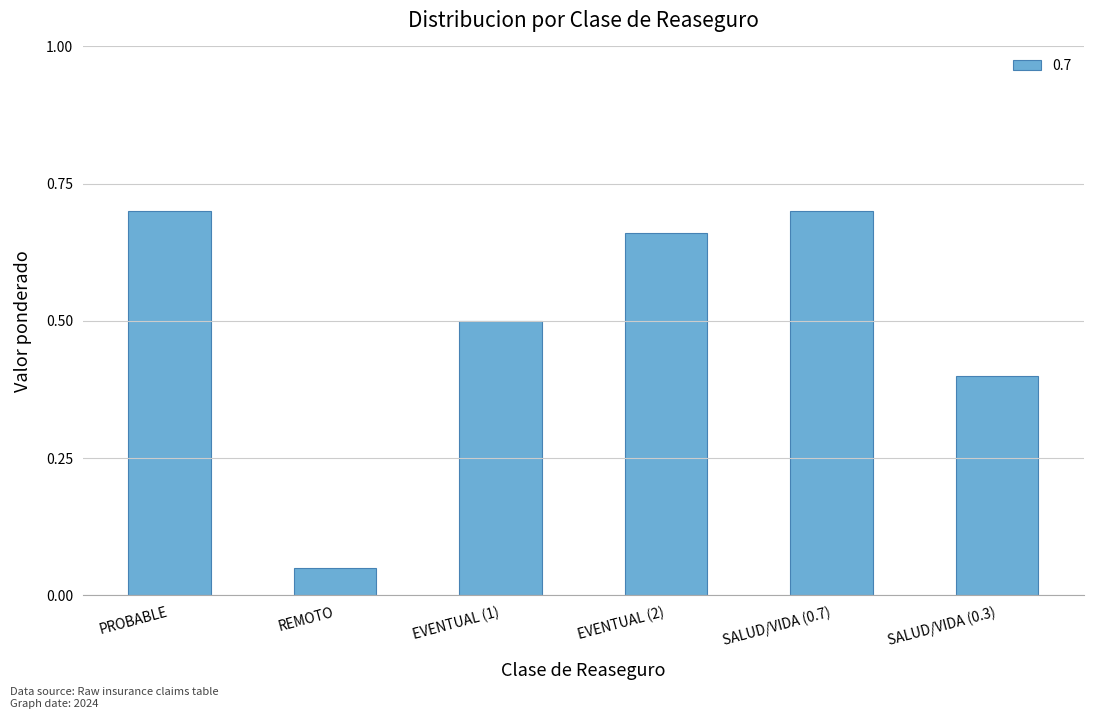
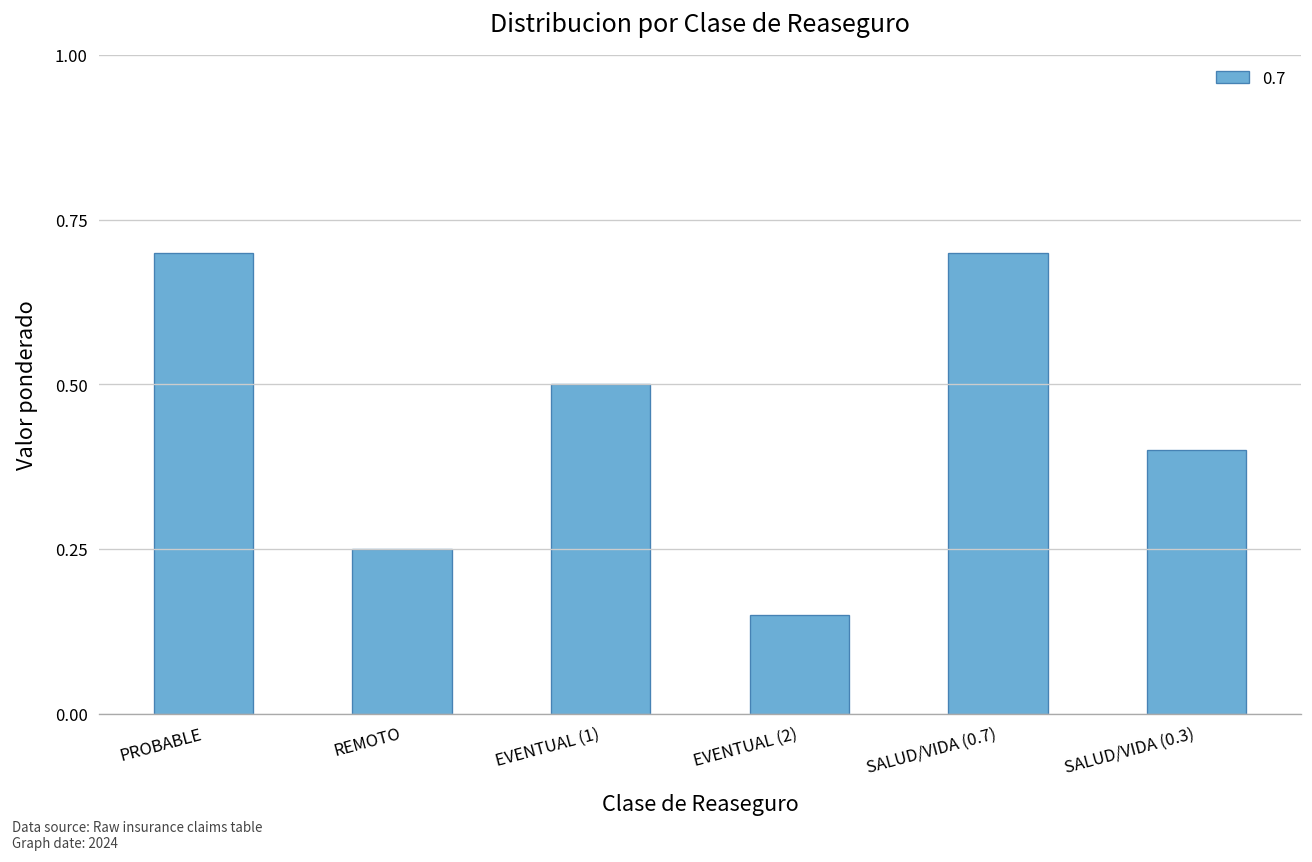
REMOTO: 0.05 -> 0.25
EVENTUAL (2): 0.66 -> 0.15
